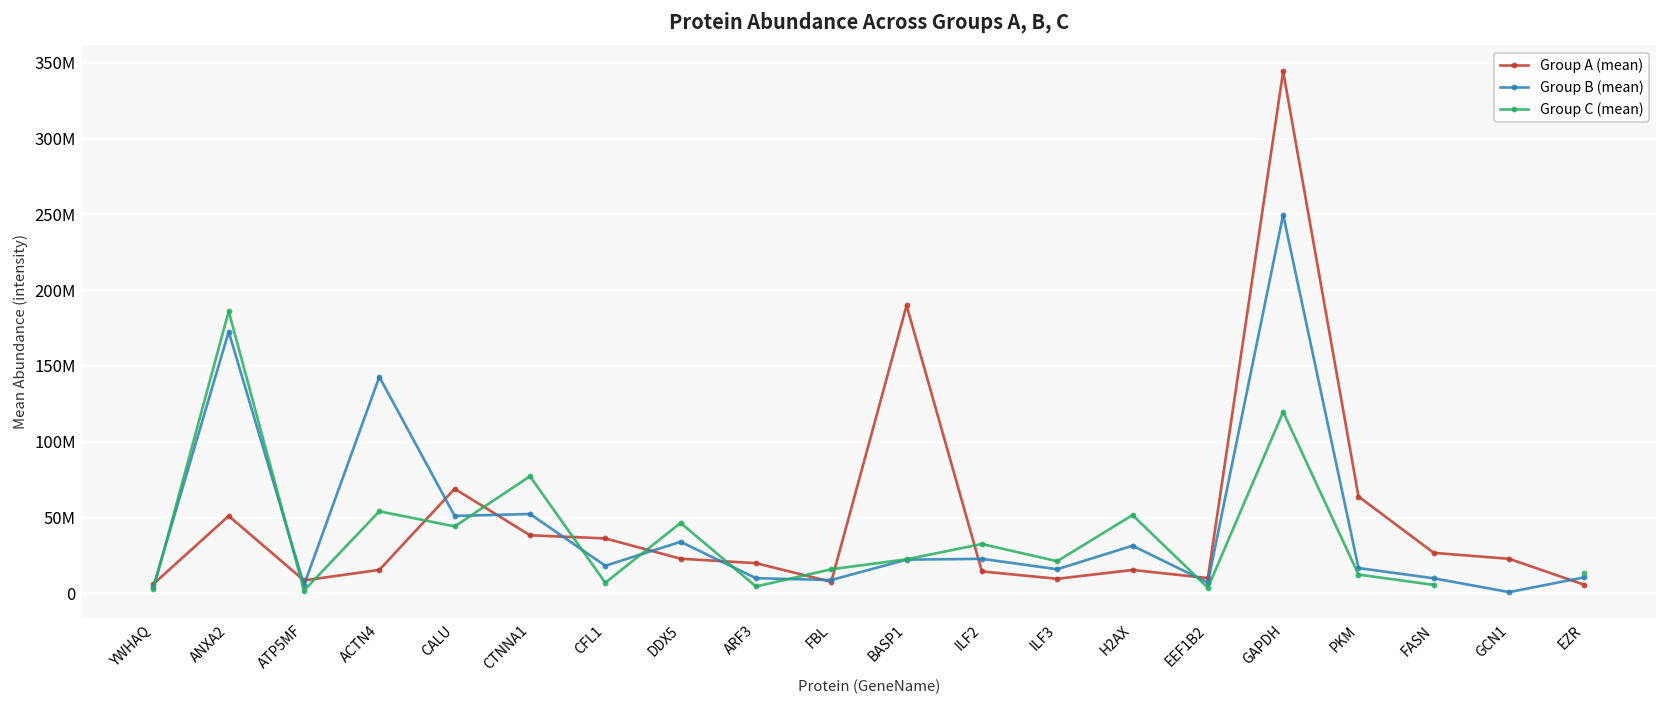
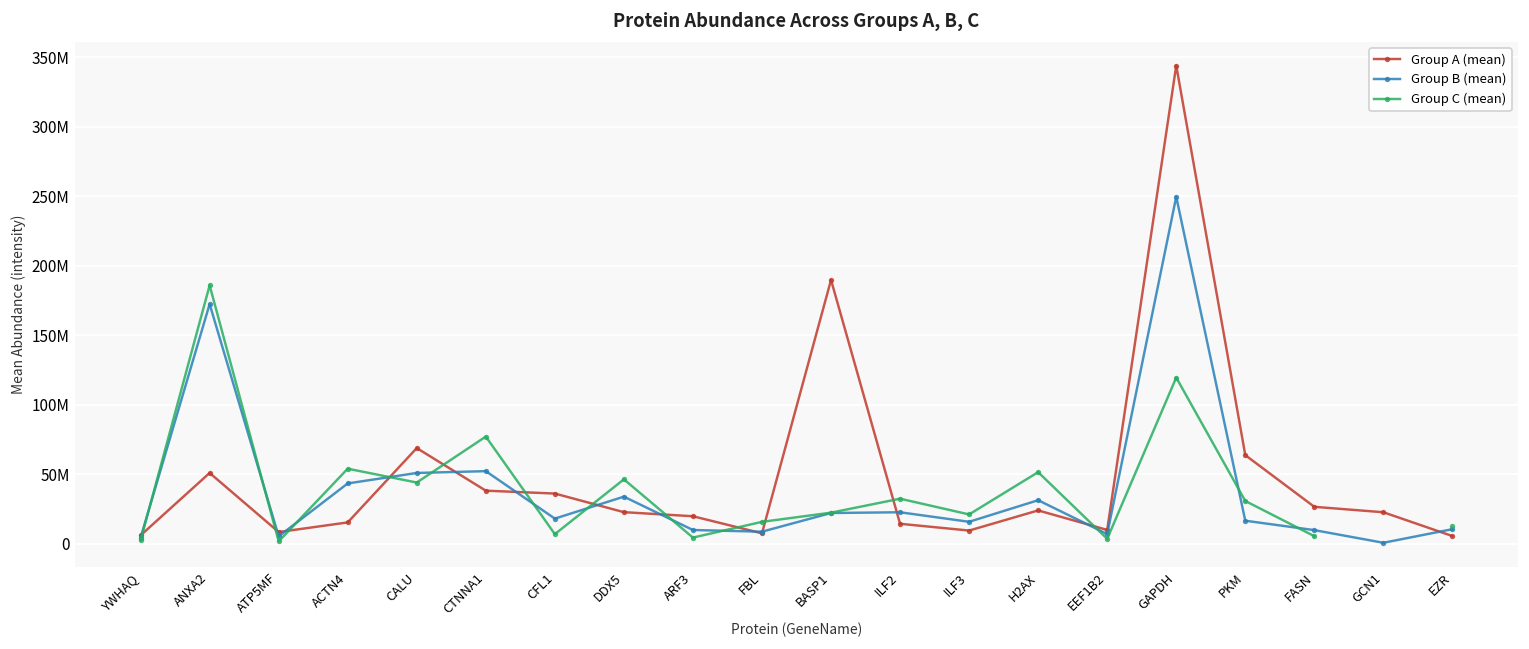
Group B (mean), ACTN4: 143000000 -> 44000000
Group A (mean), H2AX: 15000000 -> 24000000
Group C (mean), PKM: 12000000 -> 31000000
